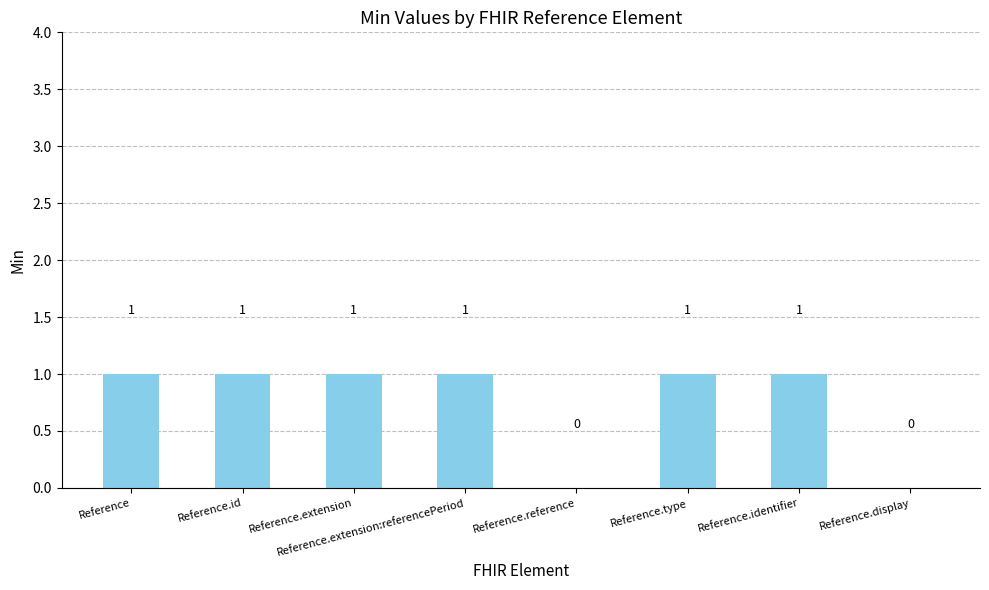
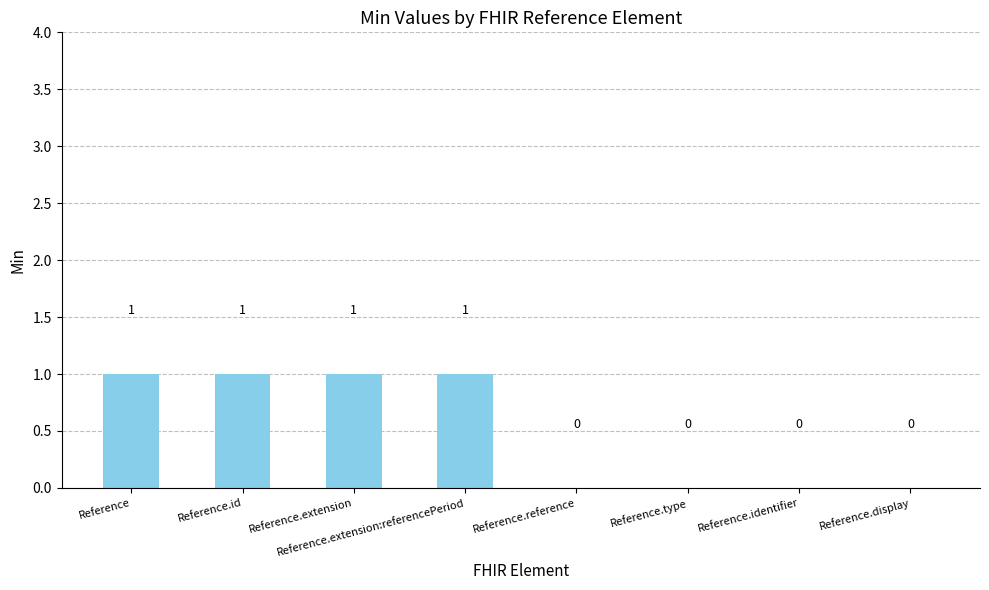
Reference.type: 1 -> 0
Reference.identifier: 1 -> 0
